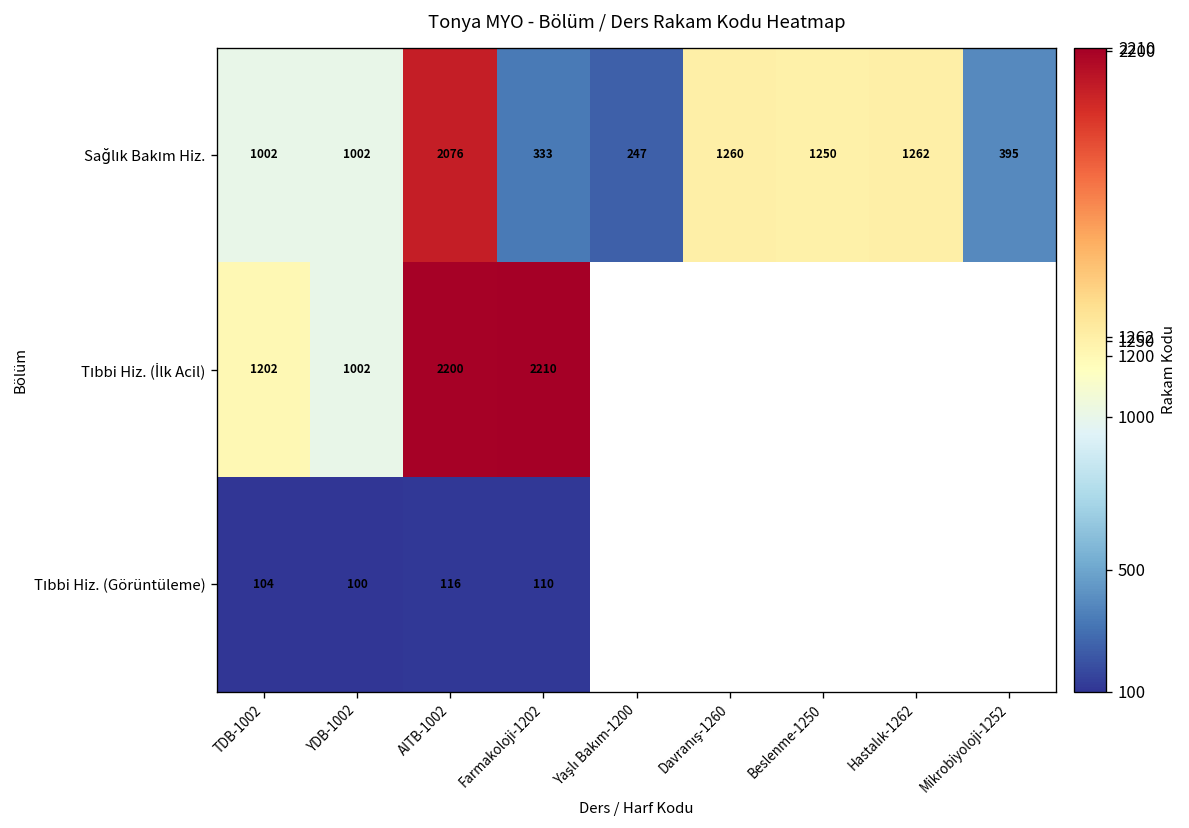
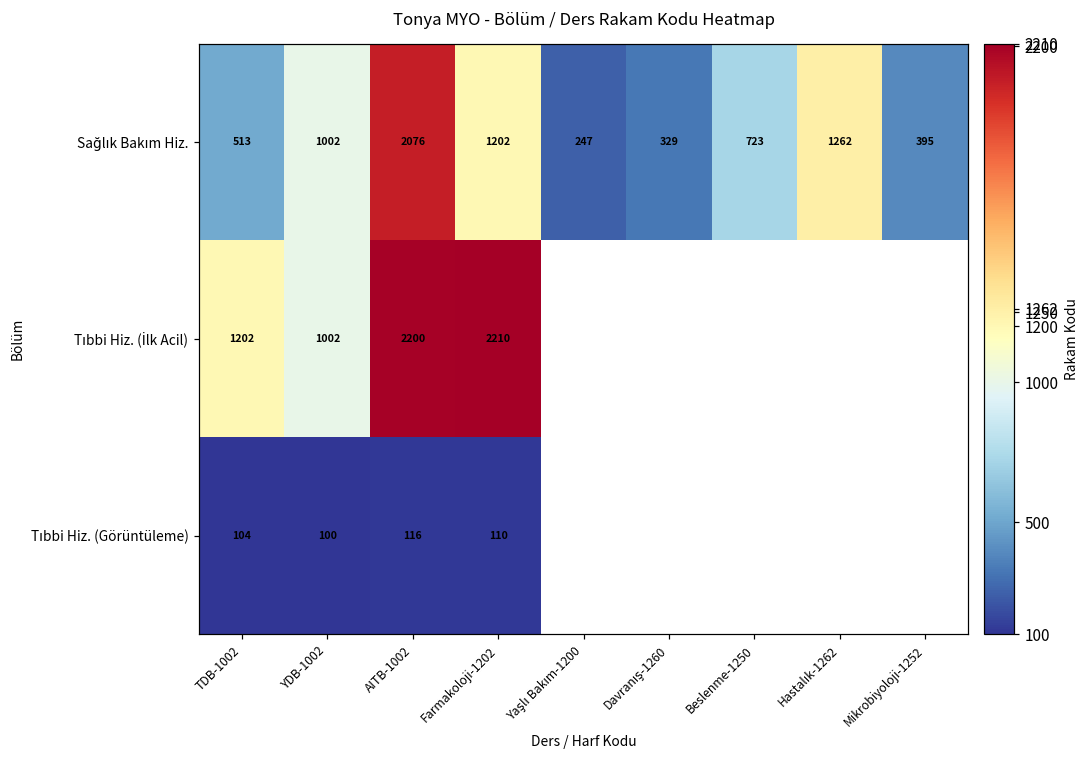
Sağlık Bakım Hiz., TDB-1002: 1002 -> 513
Sağlık Bakım Hiz., Farmakoloji-1202: 333 -> 1202
Sağlık Bakım Hiz., Davranış-1260: 1260 -> 329
Sağlık Bakım Hiz., Beslenme-1250: 1250 -> 723
